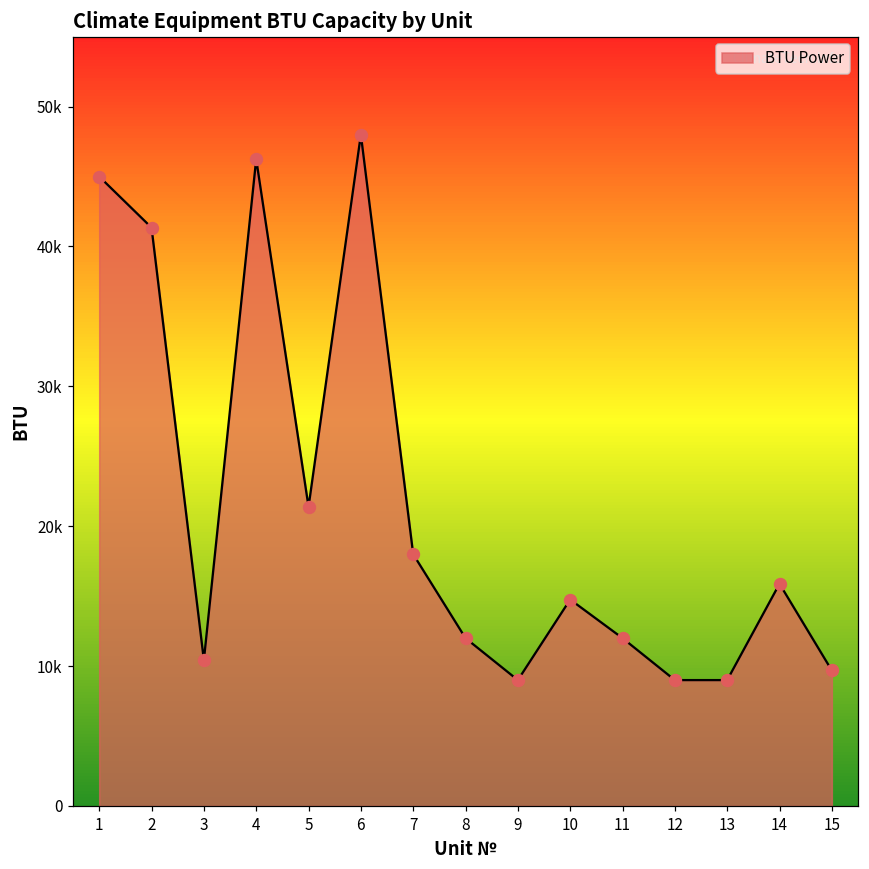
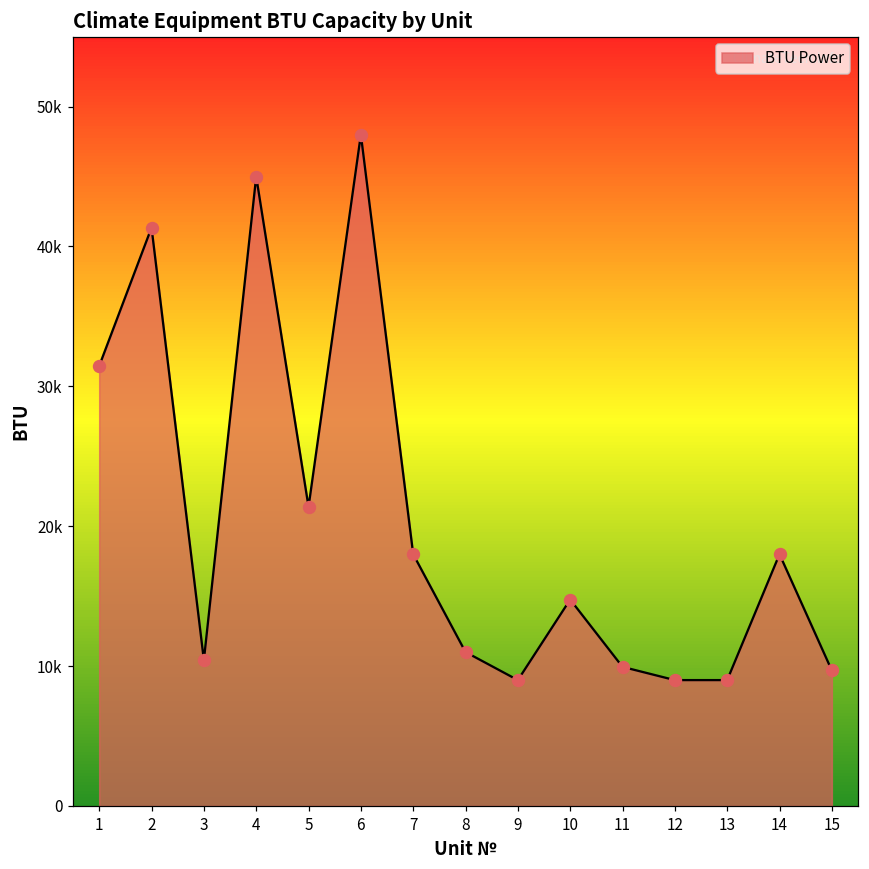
1: 45000 -> 31500
4: 46200 -> 45000
8: 12000 -> 11000
11: 12000 -> 9900
14: 15900 -> 18000
